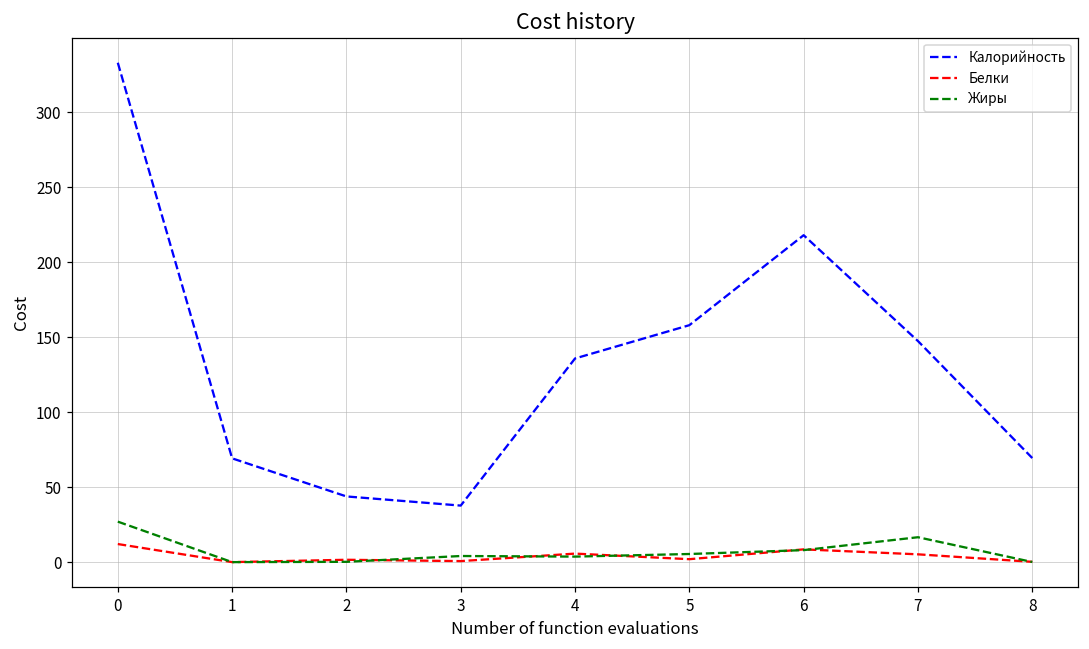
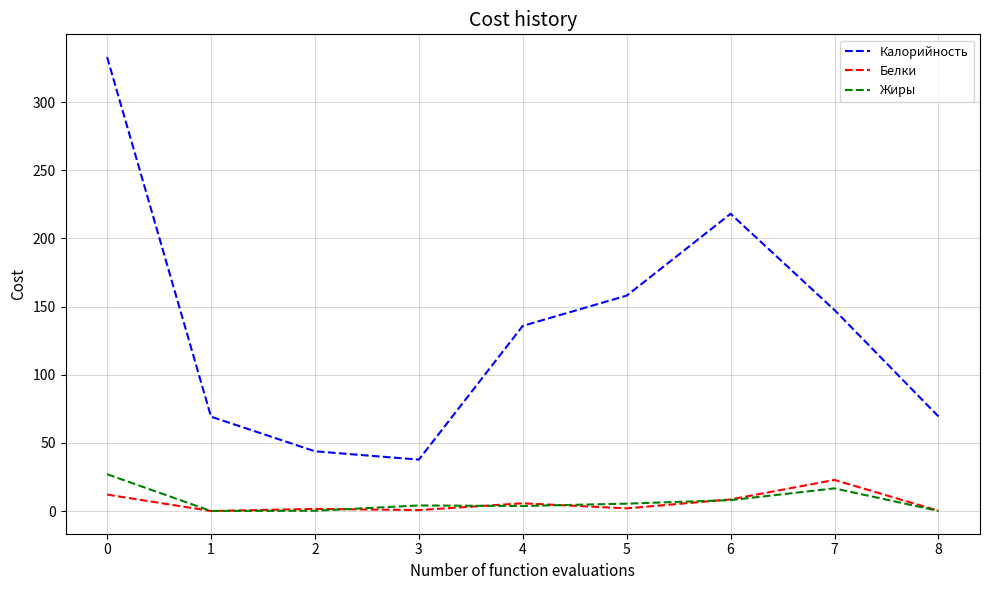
Белки, 7: 5 -> 23
